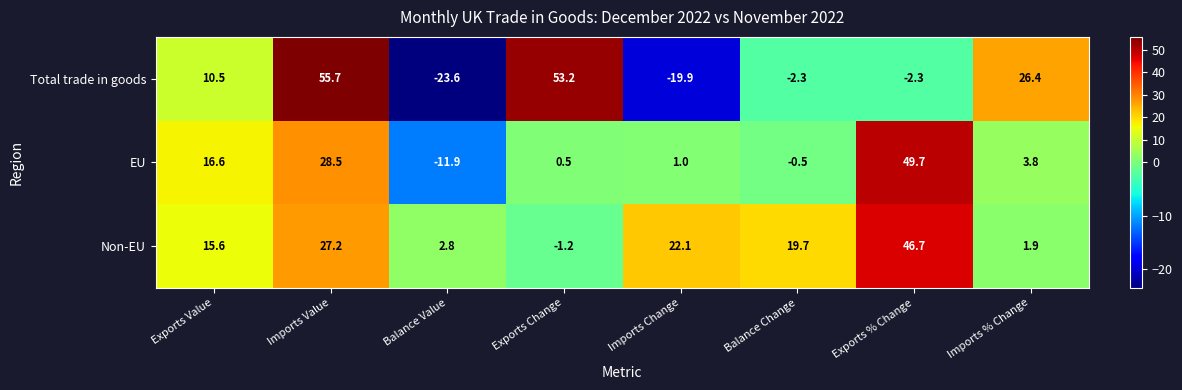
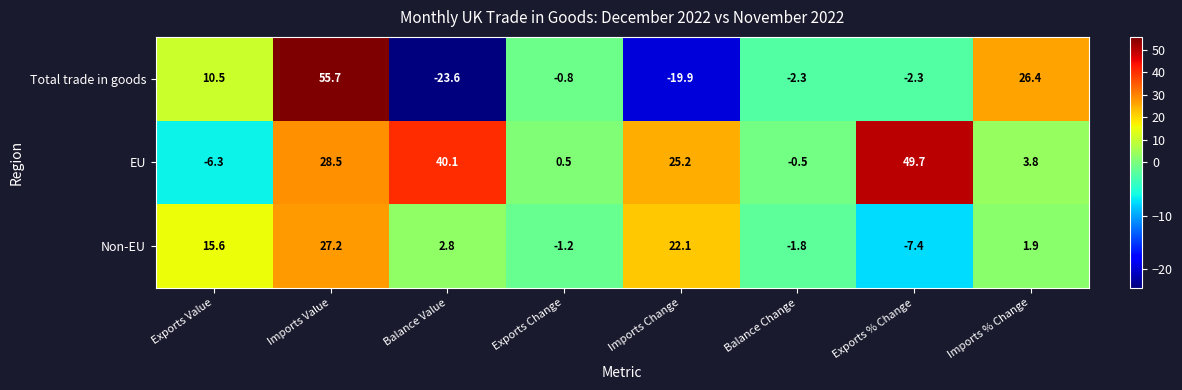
Total trade in goods, Exports Change: 53.2 -> -0.8
EU, Exports Value: 16.6 -> -6.3
EU, Balance Value: -11.9 -> 40.1
EU, Imports Change: 1.0 -> 25.2
Non-EU, Balance Change: 19.7 -> -1.8
Non-EU, Exports % Change: 46.7 -> -7.4
